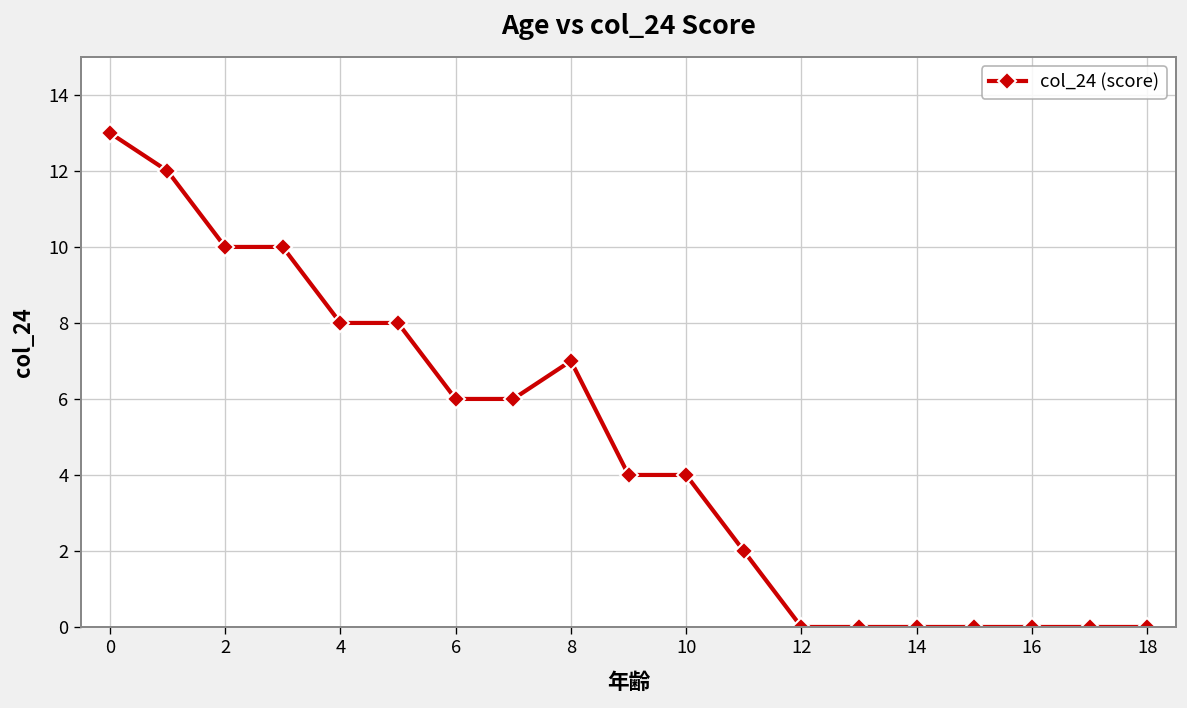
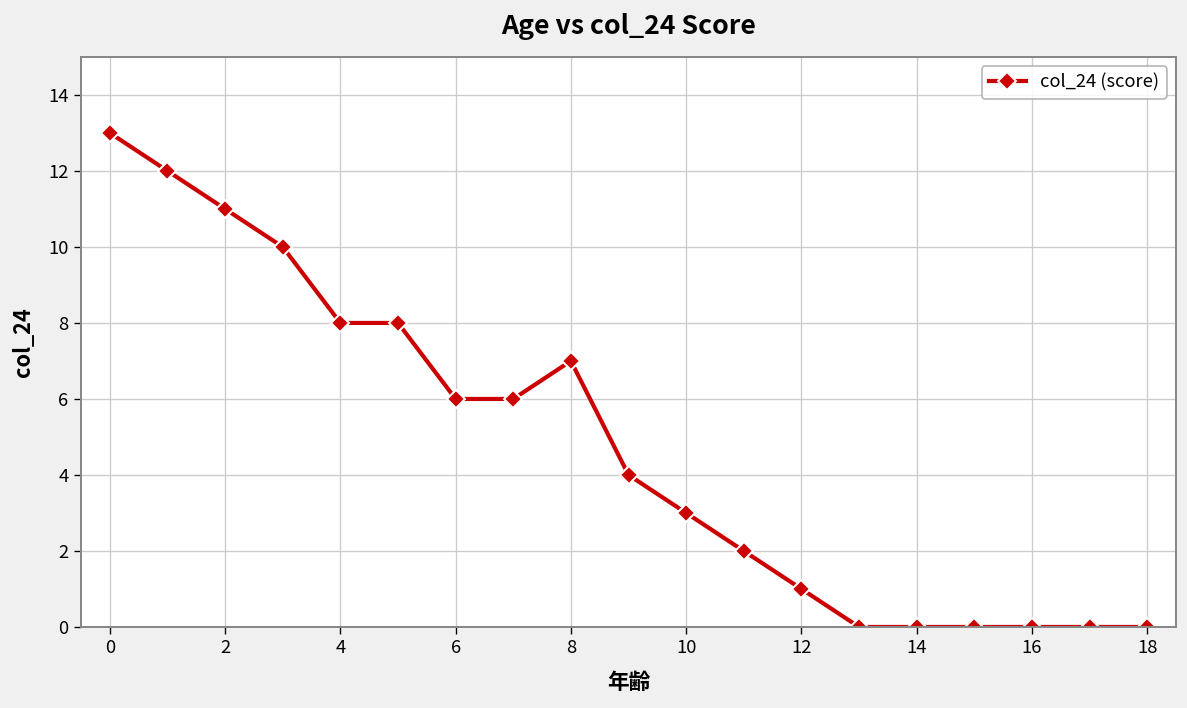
2: 10 -> 11
10: 4 -> 3
12: 0 -> 1
